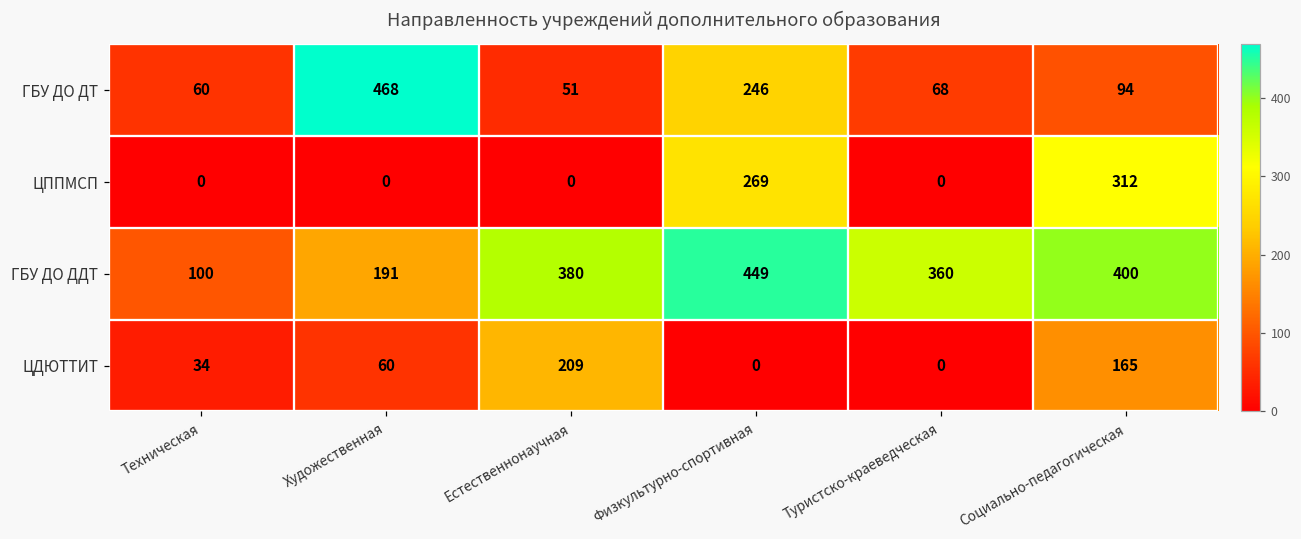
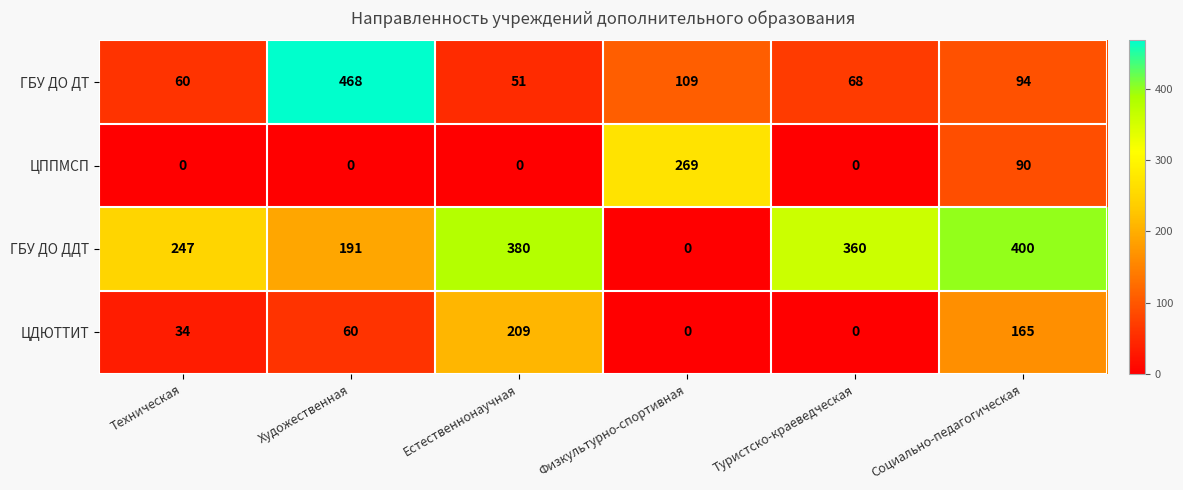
ГБУ ДО ДТ, Физкультурно-спортивная: 246 -> 109
ЦППМСП, Социально-педагогическая: 312 -> 90
ГБУ ДО ДДТ, Техническая: 100 -> 247
ГБУ ДО ДДТ, Физкультурно-спортивная: 449 -> 0
